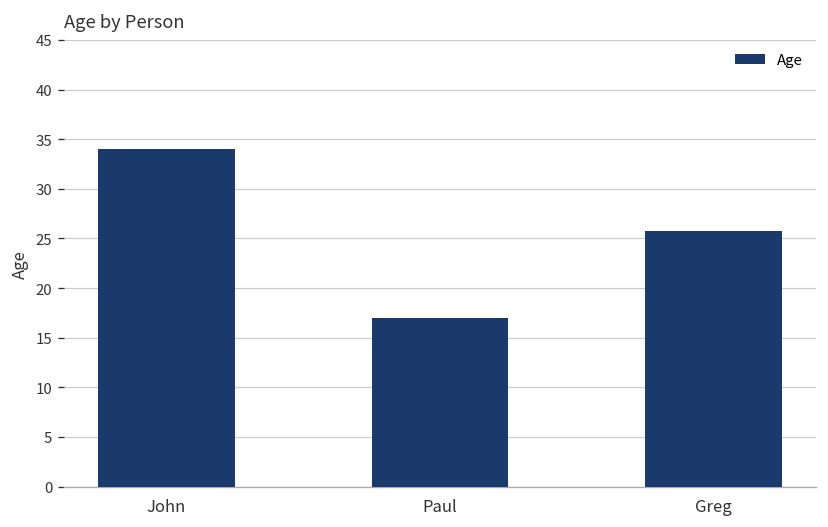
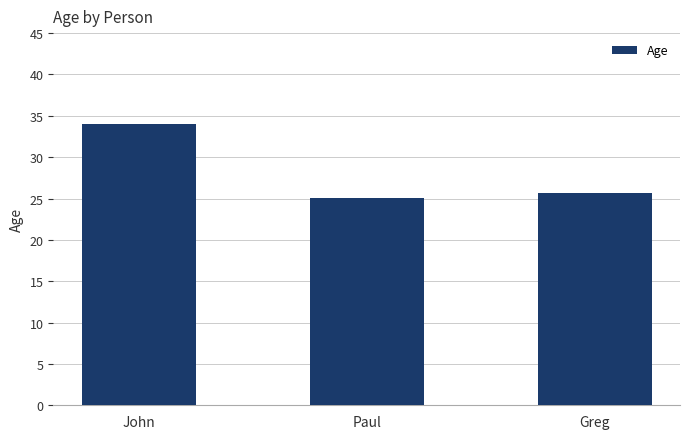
Paul: 17 -> 25
